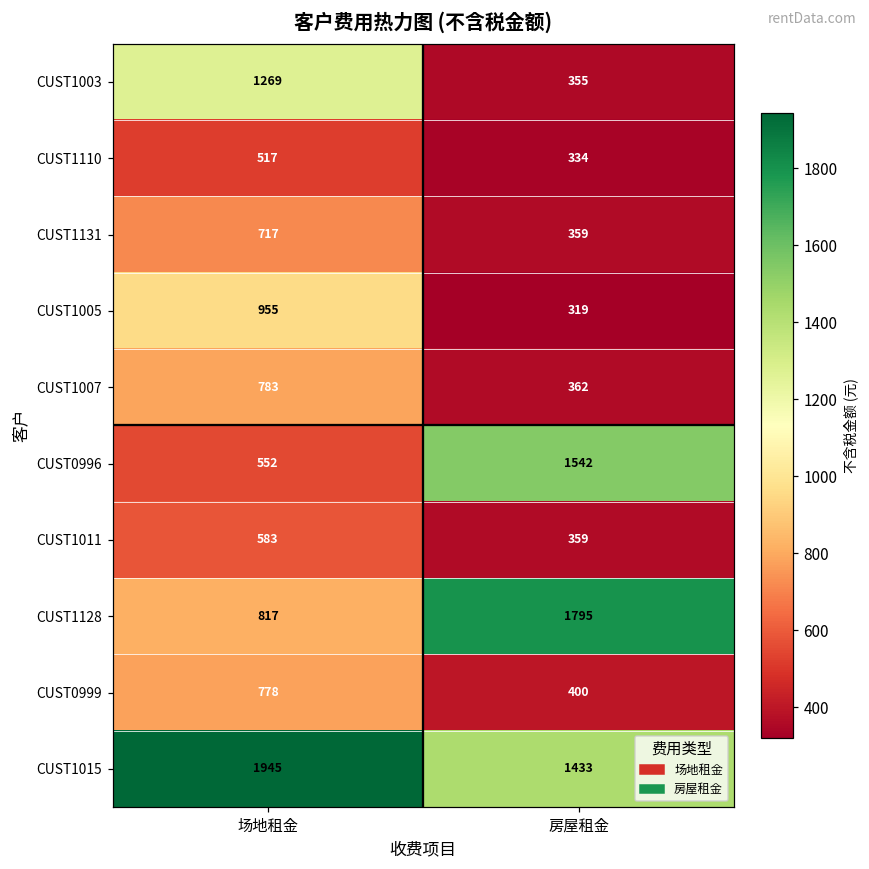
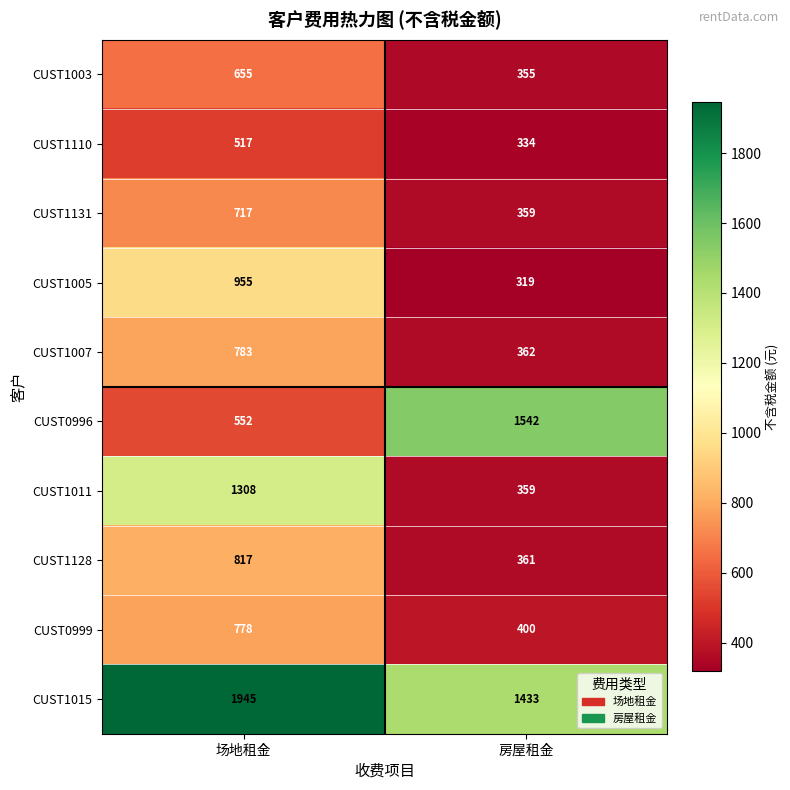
CUST1003, 场地租金: 1269 -> 655
CUST1011, 场地租金: 583 -> 1308
CUST1128, 房屋租金: 1795 -> 361
